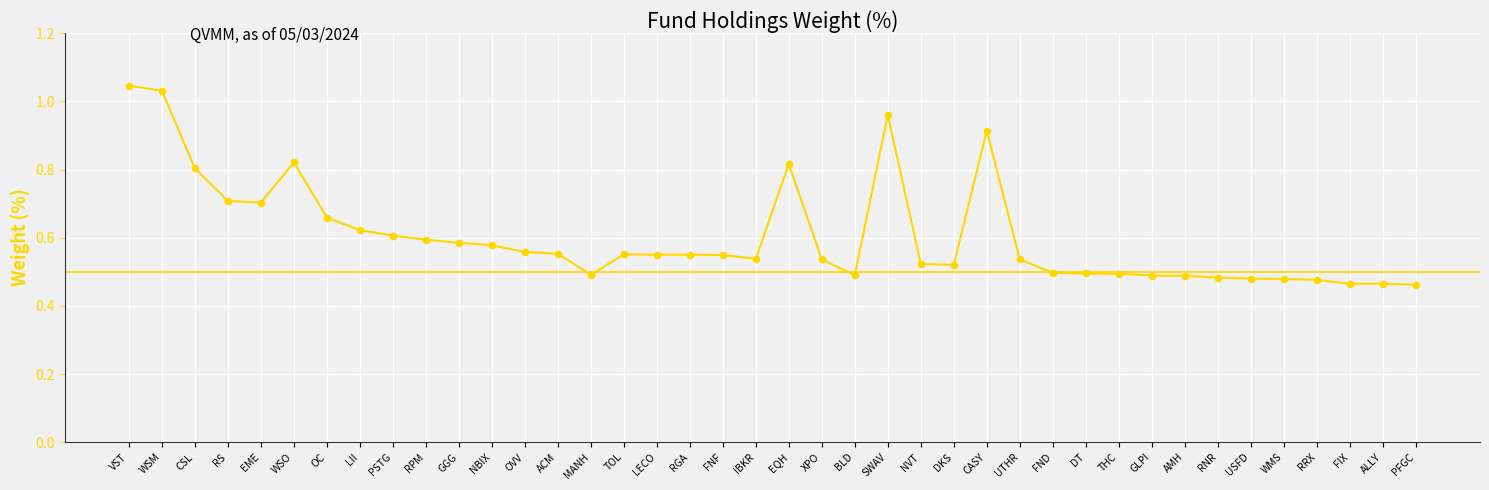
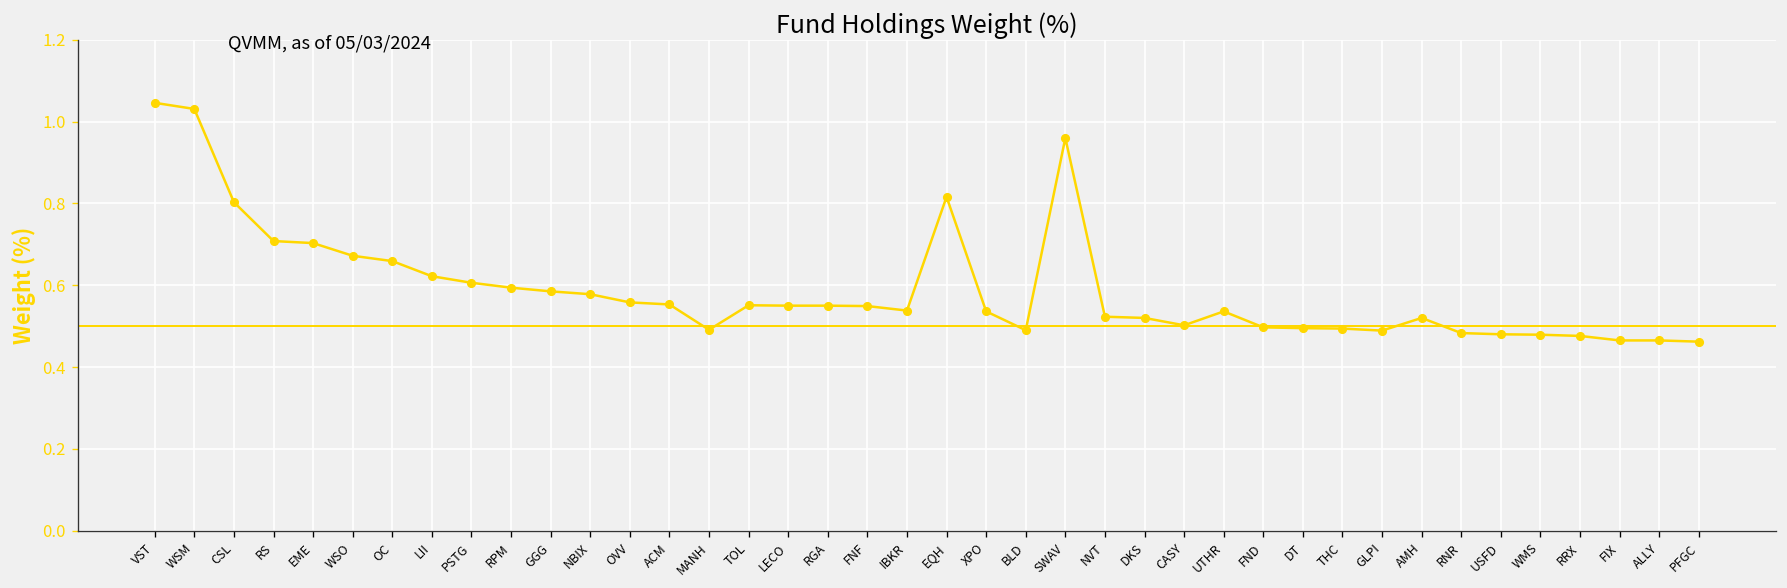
WSO: 0.82 -> 0.67
CASY: 0.91 -> 0.50
AMH: 0.49 -> 0.52
